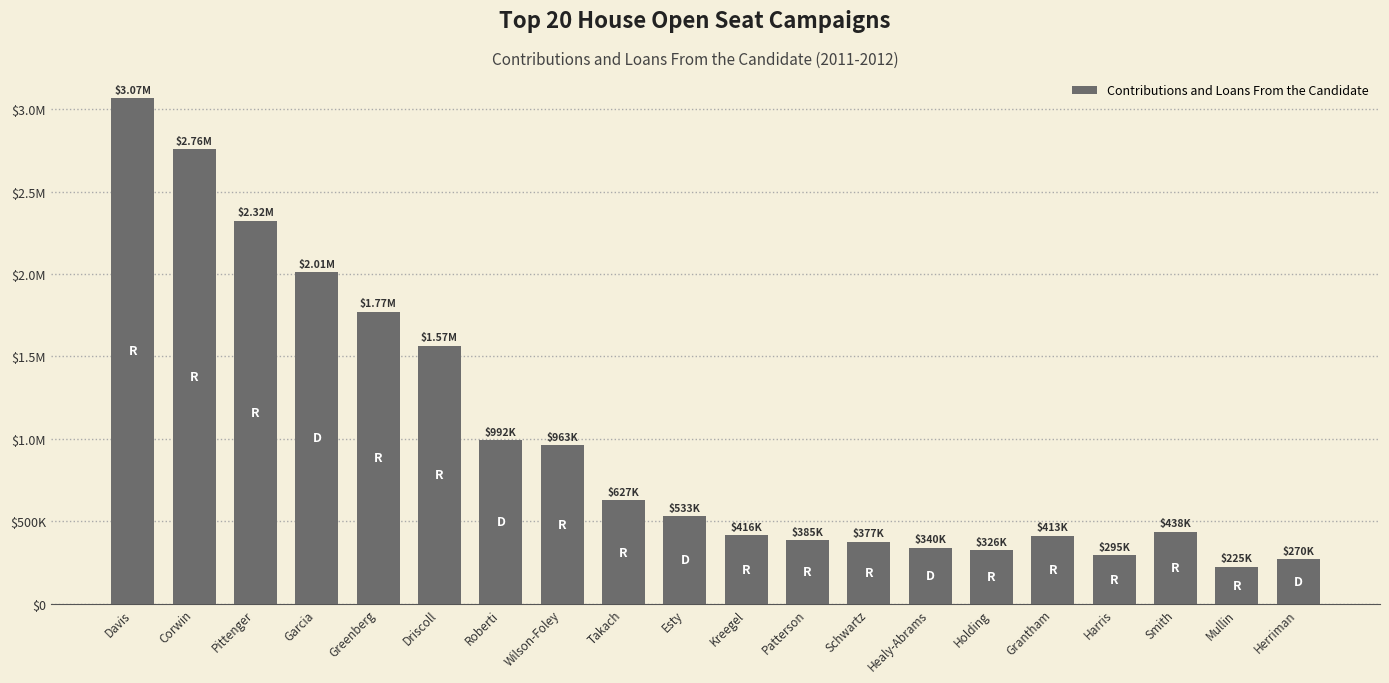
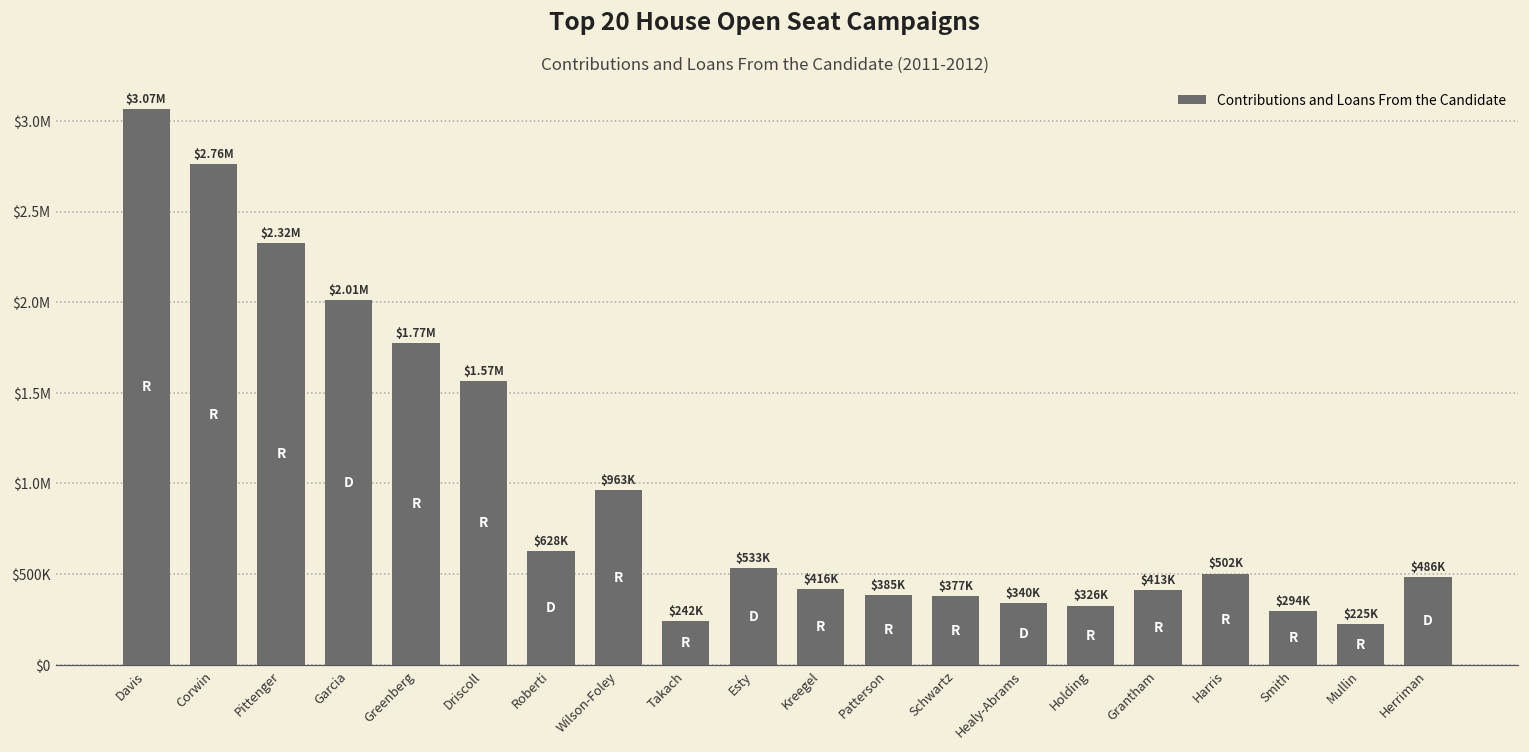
Roberti: $992K -> $628K
Takach: $627K -> $242K
Harris: $295K -> $502K
Smith: $438K -> $294K
Herriman: $270K -> $486K
